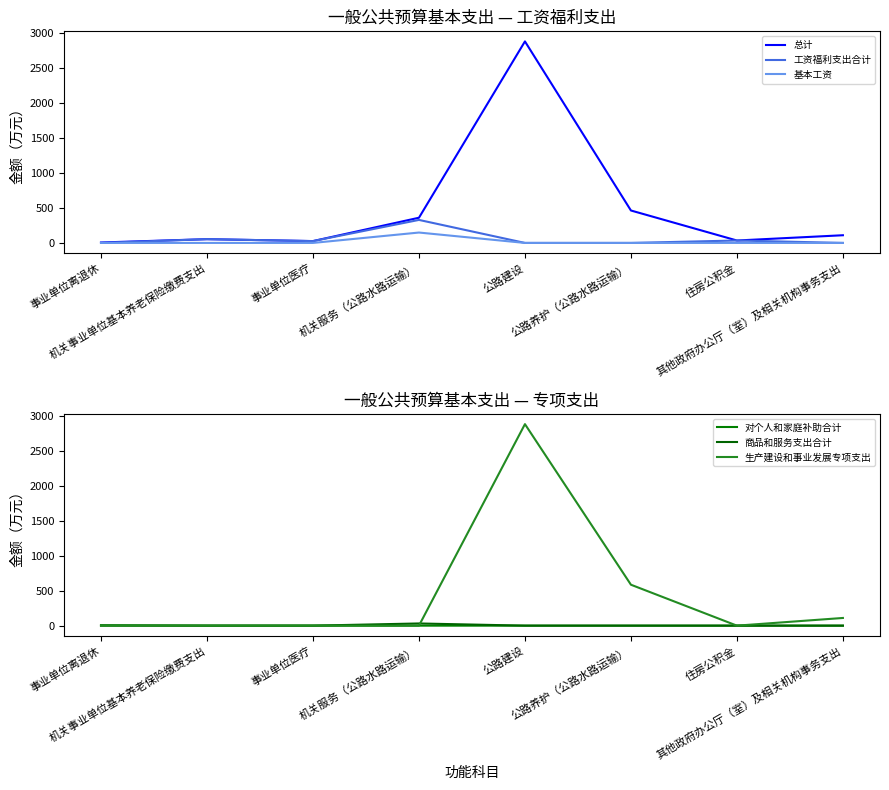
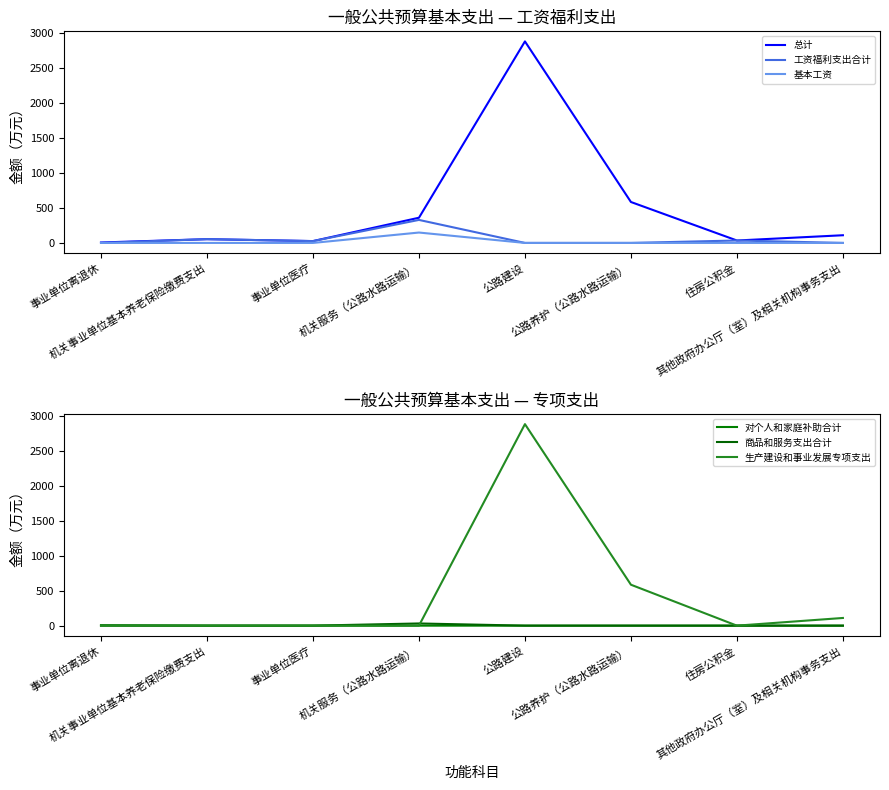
一般公共预算基本支出 — 工资福利支出, 总计, 公路养护（公路水路运输）: 500 -> 600
